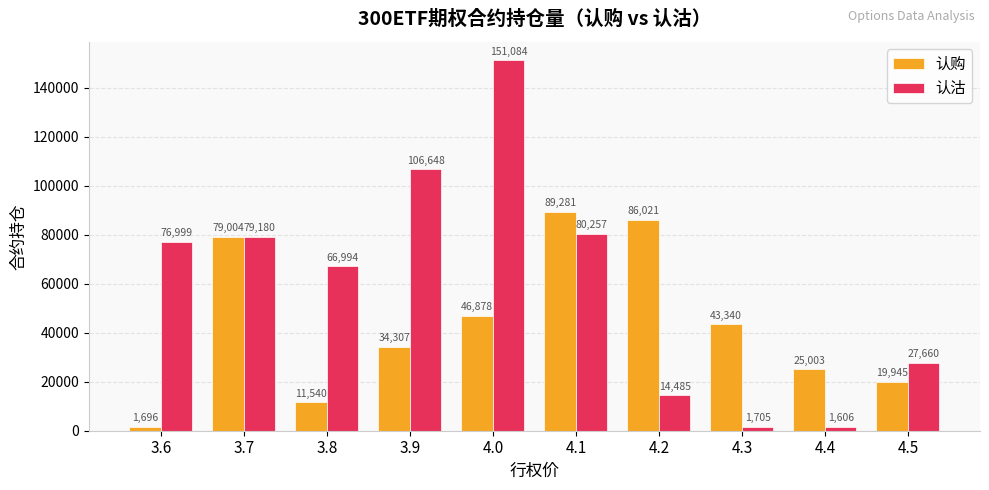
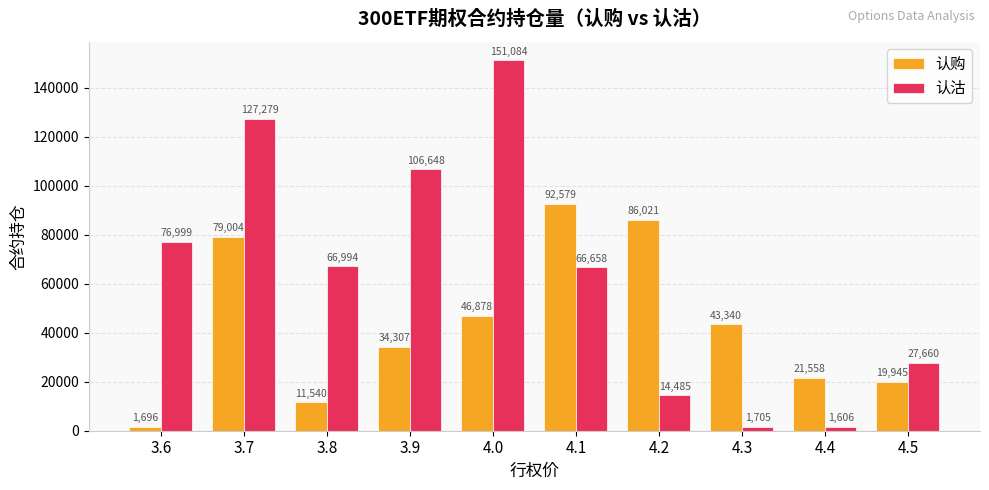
认沽, 3.7: 79,180 -> 127,279
认购, 4.1: 89,281 -> 92,579
认沽, 4.1: 80,257 -> 66,658
认购, 4.4: 25,003 -> 21,558
